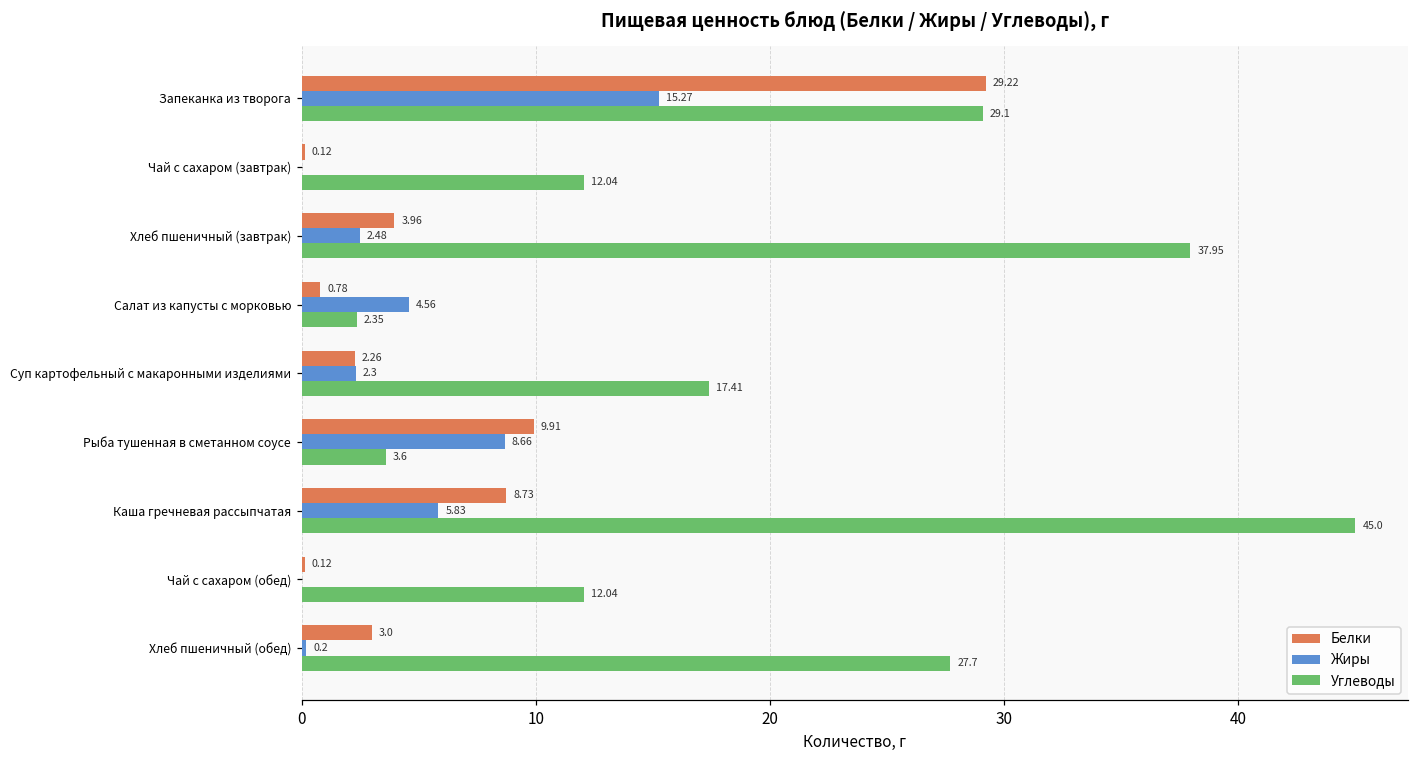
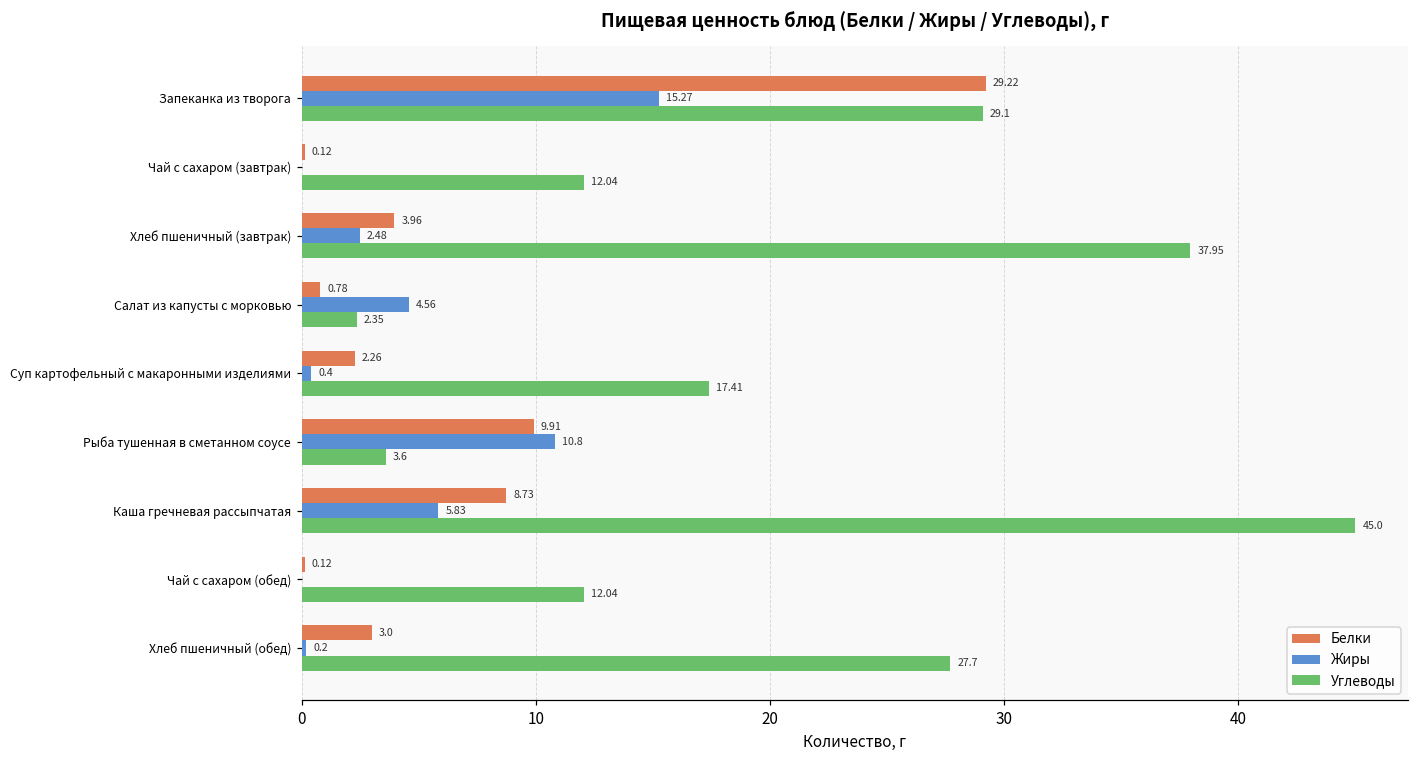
Жиры, Суп картофельный с макаронными изделиями: 2.3 -> 0.4
Жиры, Рыба тушенная в сметанном соусе: 8.66 -> 10.8
